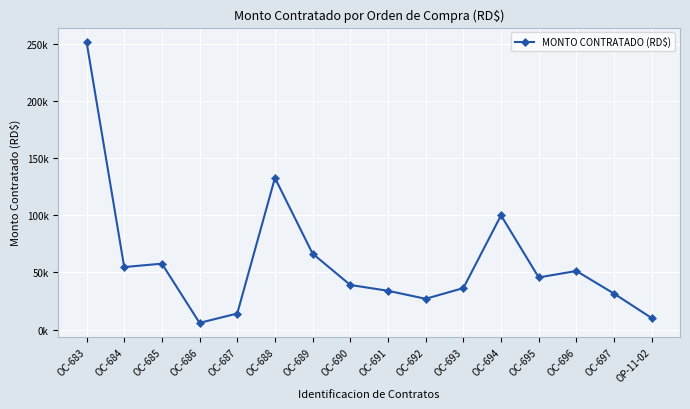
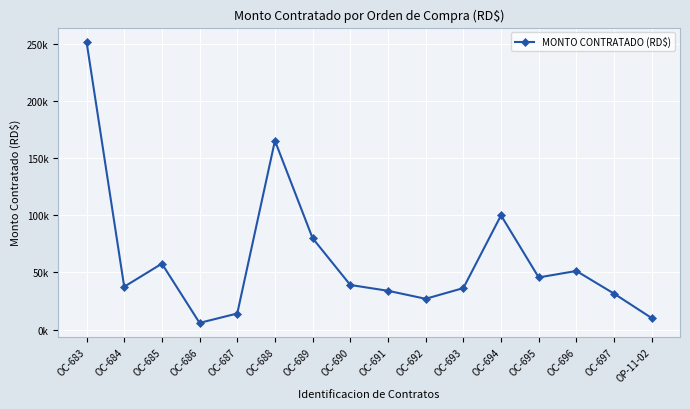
OC-684: 55000 -> 38000
OC-688: 133000 -> 165000
OC-689: 67000 -> 80000
